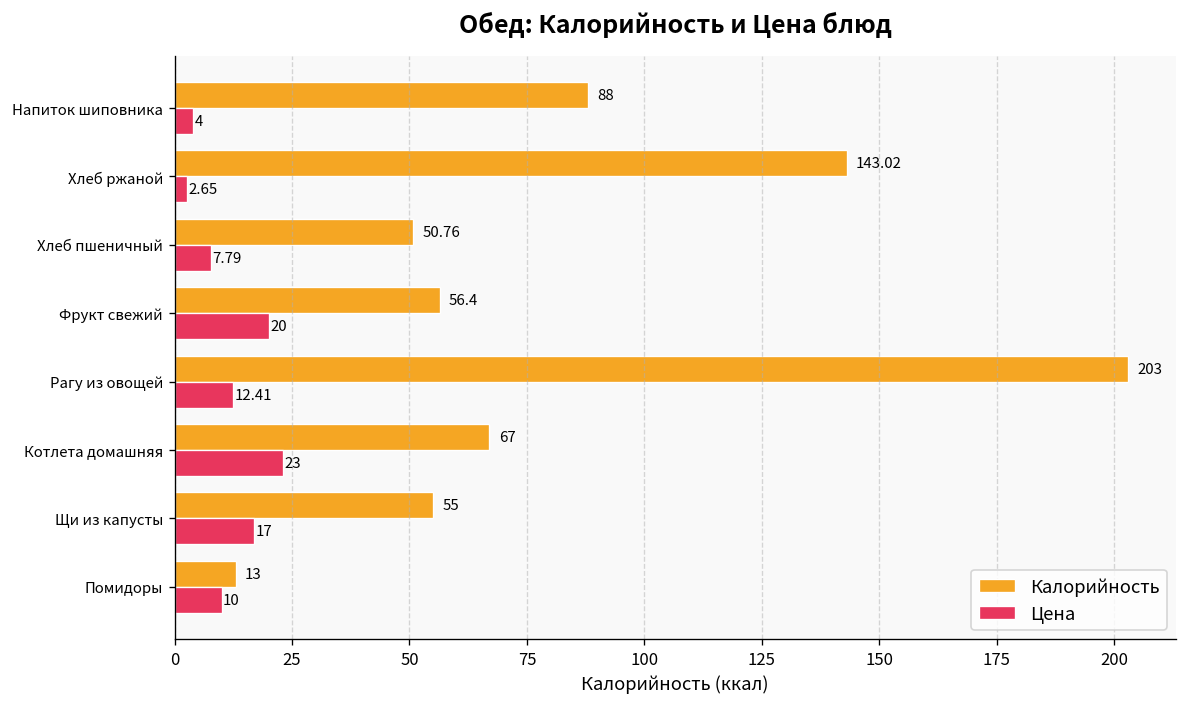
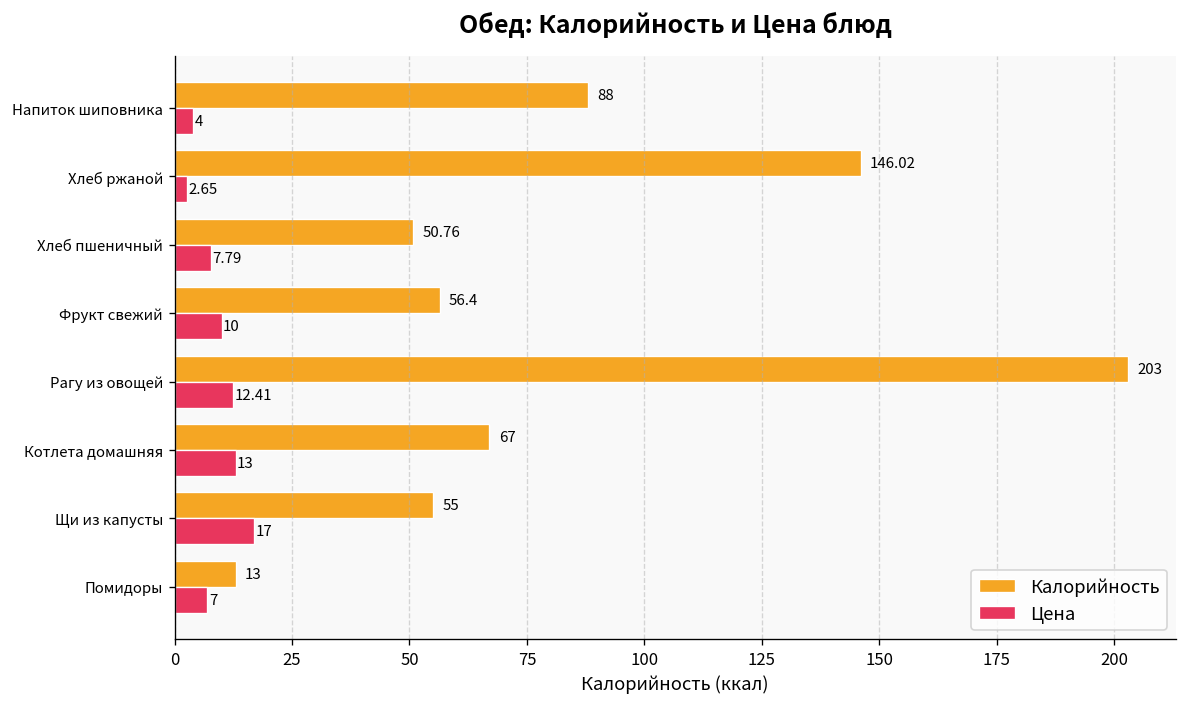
Калорийность, Хлеб ржаной: 143.02 -> 146.02
Цена, Фрукт свежий: 20 -> 10
Цена, Котлета домашняя: 23 -> 13
Цена, Помидоры: 10 -> 7
